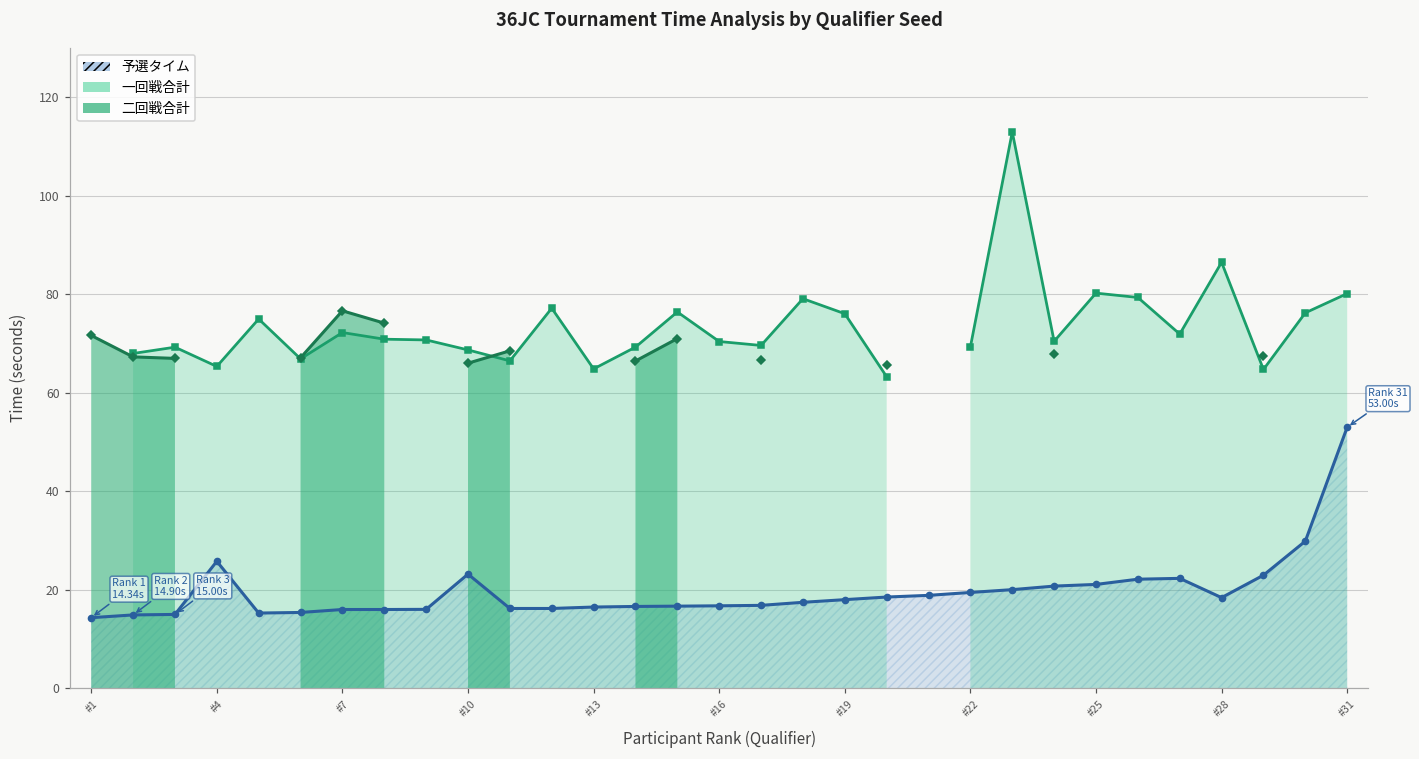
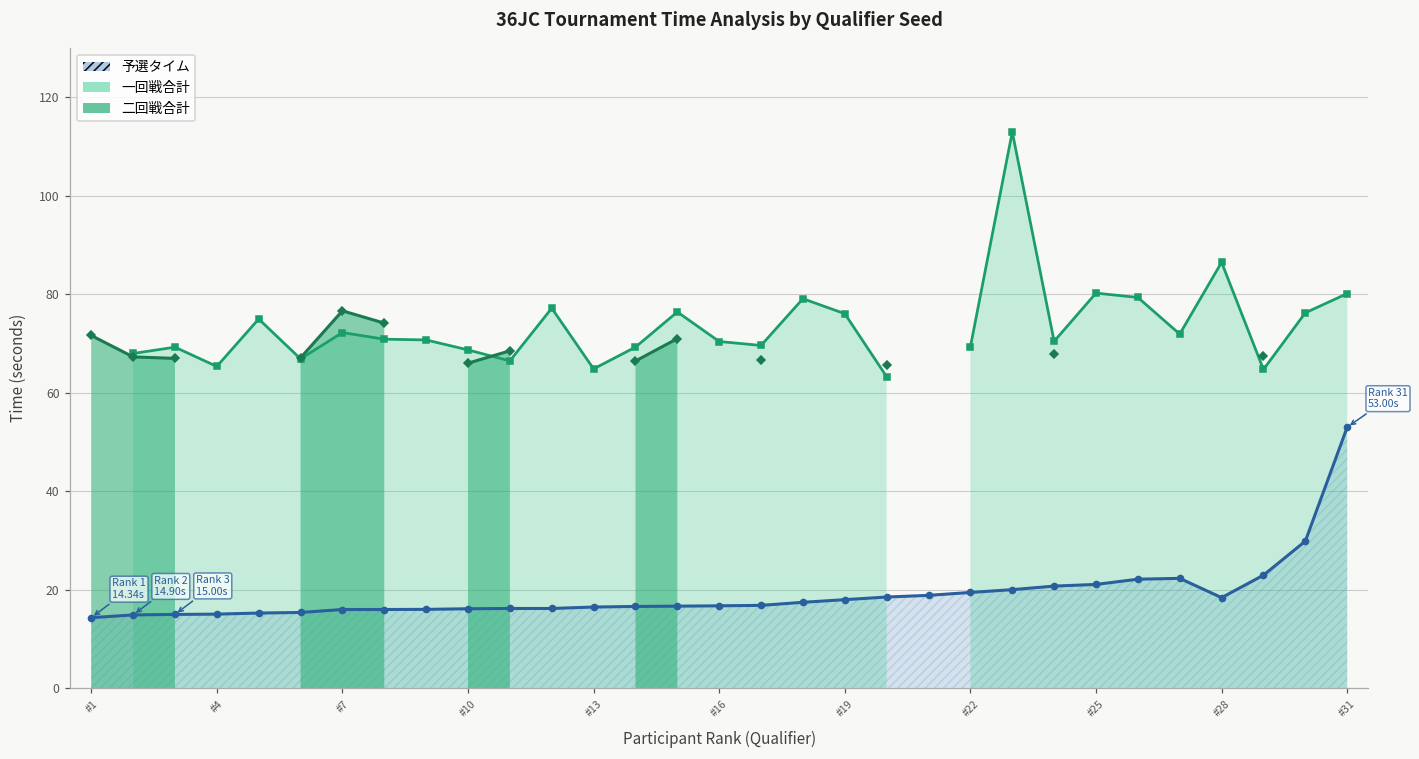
予選タイム, #4: 26 -> 15
予選タイム, #10: 23 -> 16
